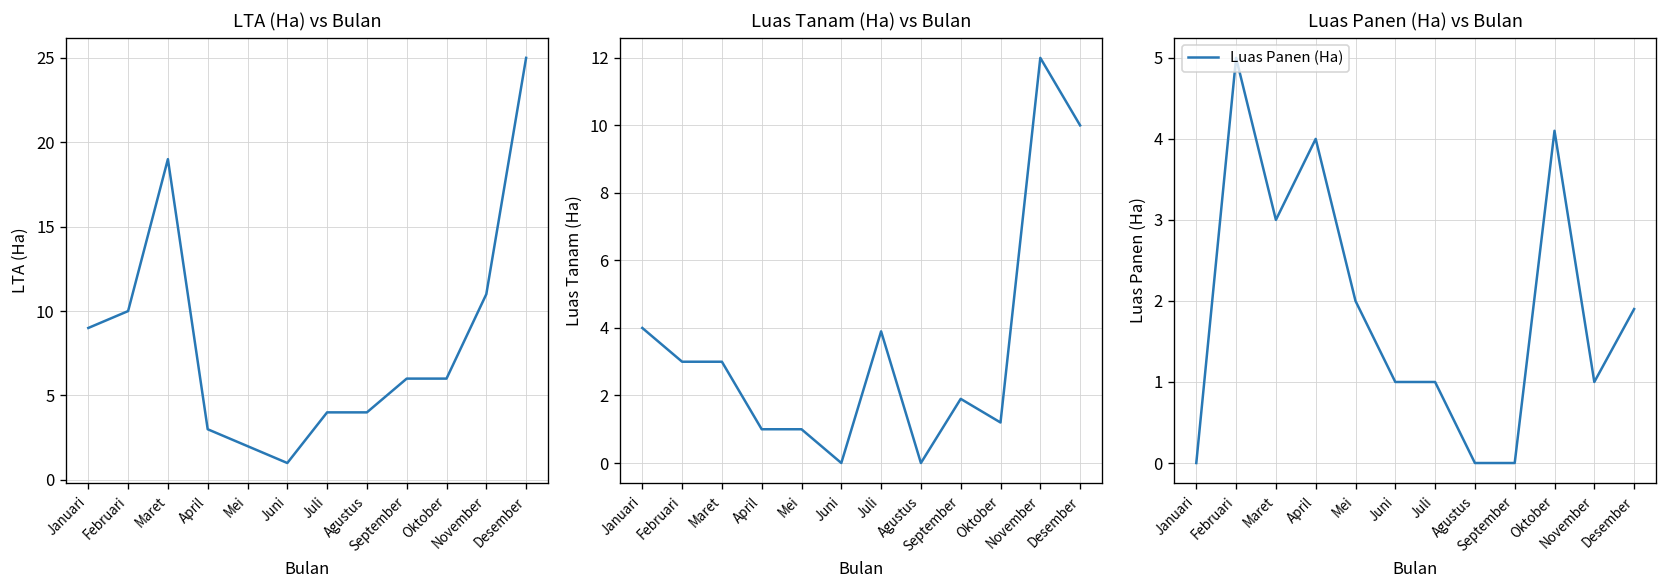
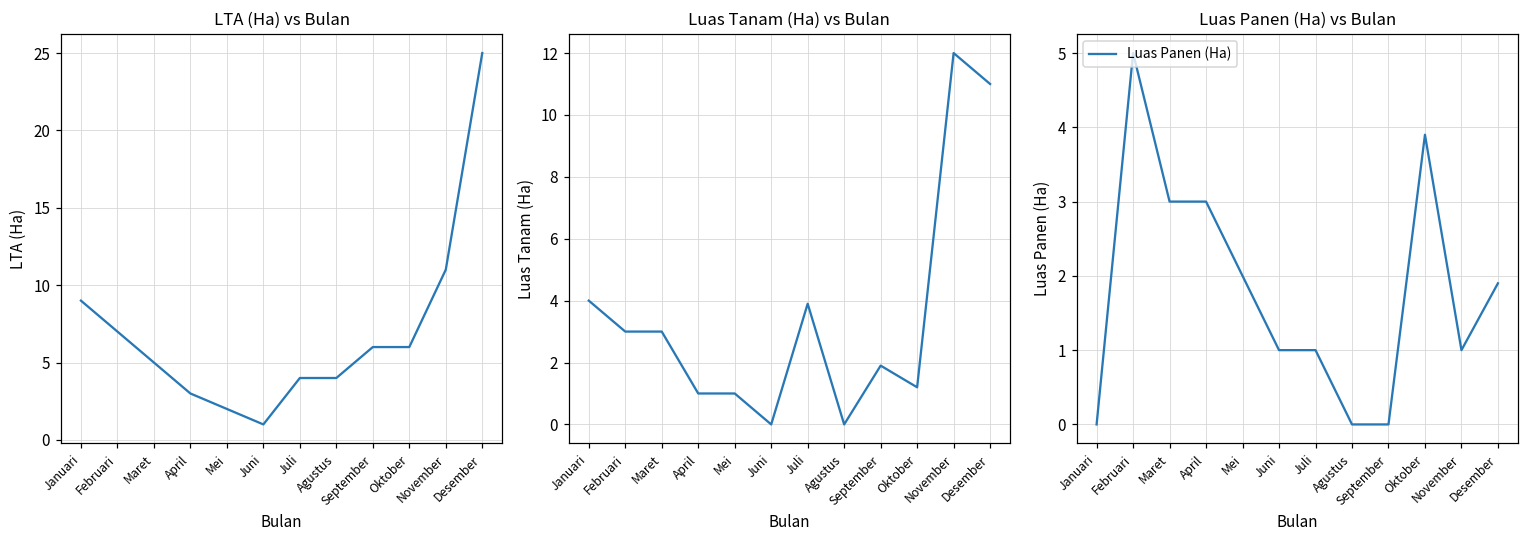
LTA (Ha) vs Bulan, Februari: 10 -> 7
LTA (Ha) vs Bulan, Maret: 19 -> 5
Luas Tanam (Ha) vs Bulan, Desember: 10 -> 11
Luas Panen (Ha) vs Bulan, April: 4 -> 3
Luas Panen (Ha) vs Bulan, Oktober: 4.1 -> 3.9
